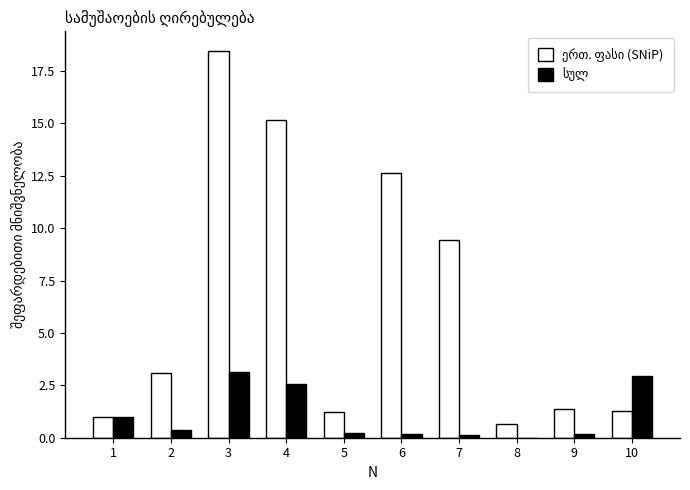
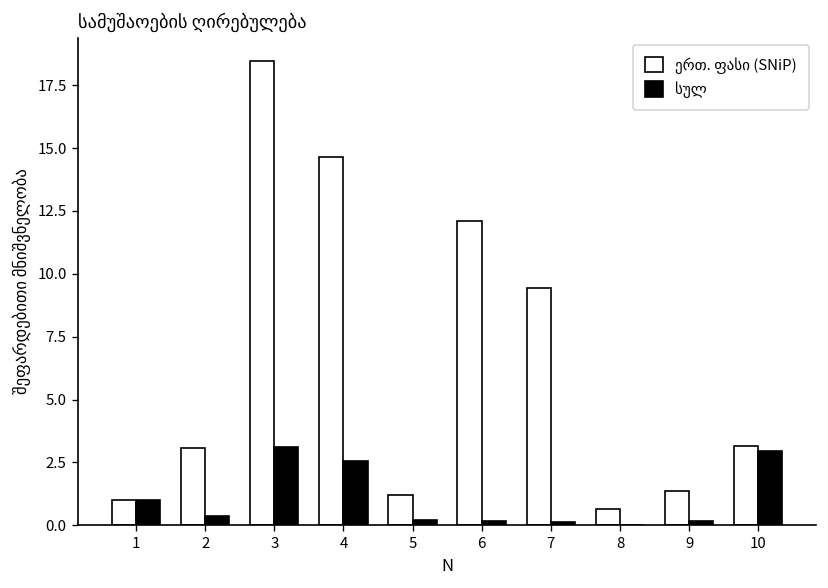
ერთ. ფასი (SNiP), 4: 15.1 -> 14.7
ერთ. ფასი (SNiP), 6: 12.7 -> 12.1
ერთ. ფასი (SNiP), 10: 1.3 -> 3.2
